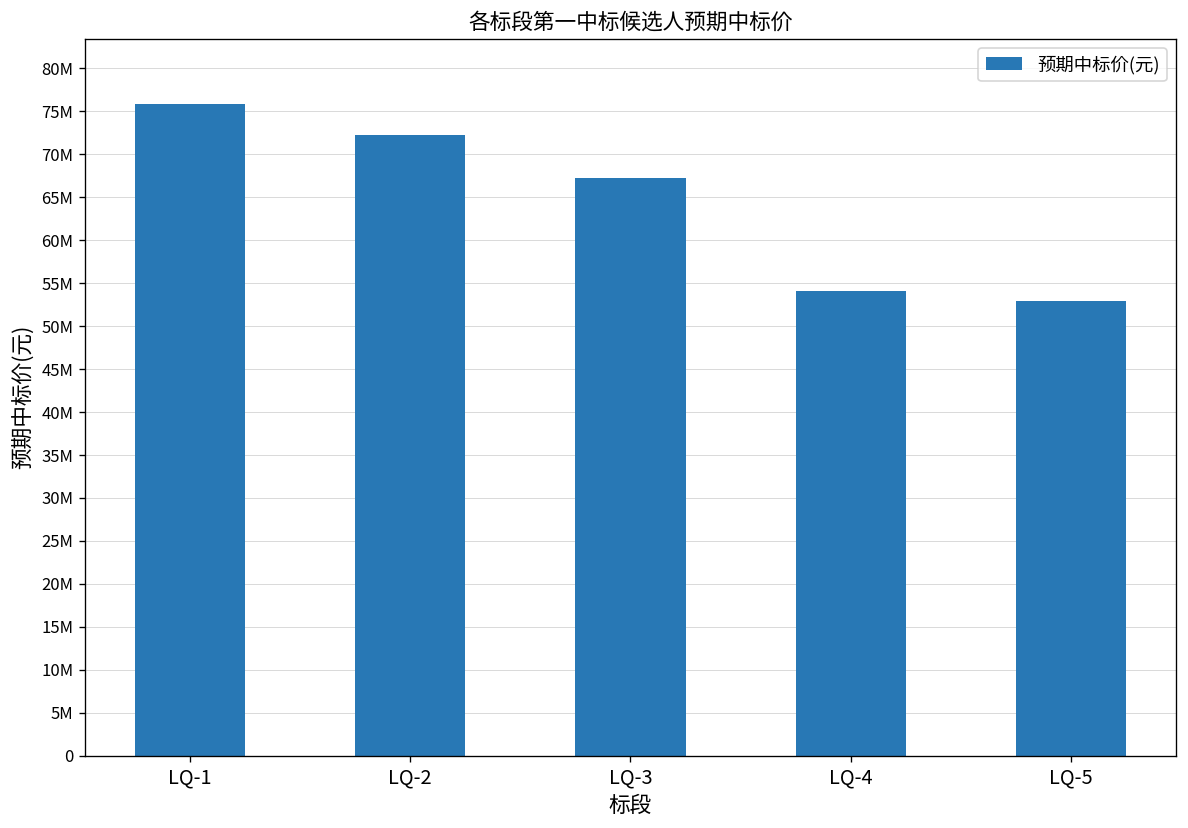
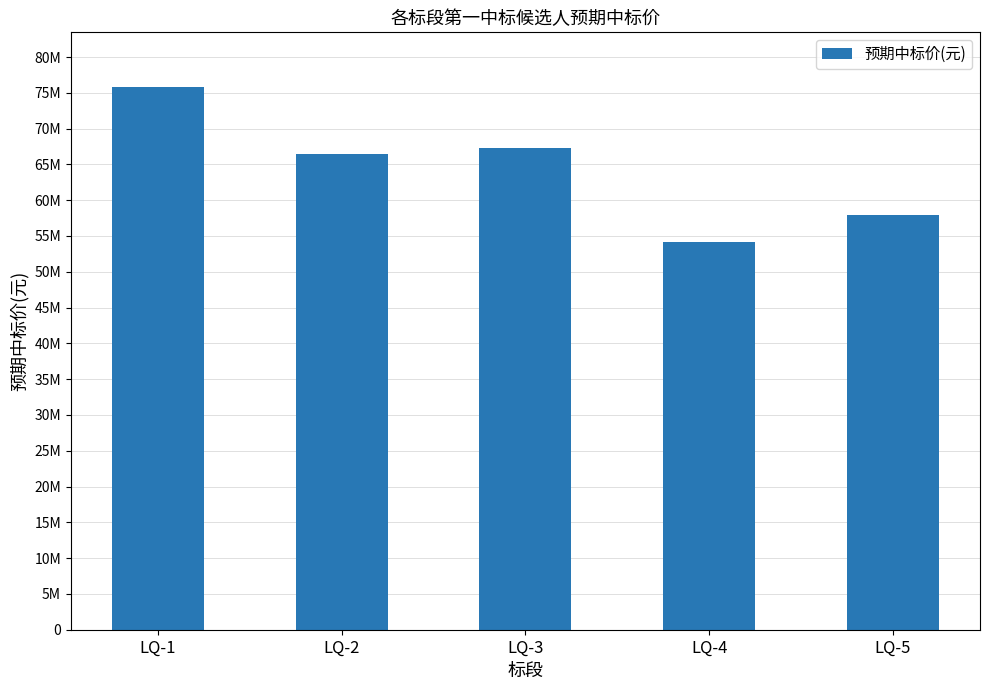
LQ-2: 72000000 -> 66000000
LQ-5: 53000000 -> 58000000
